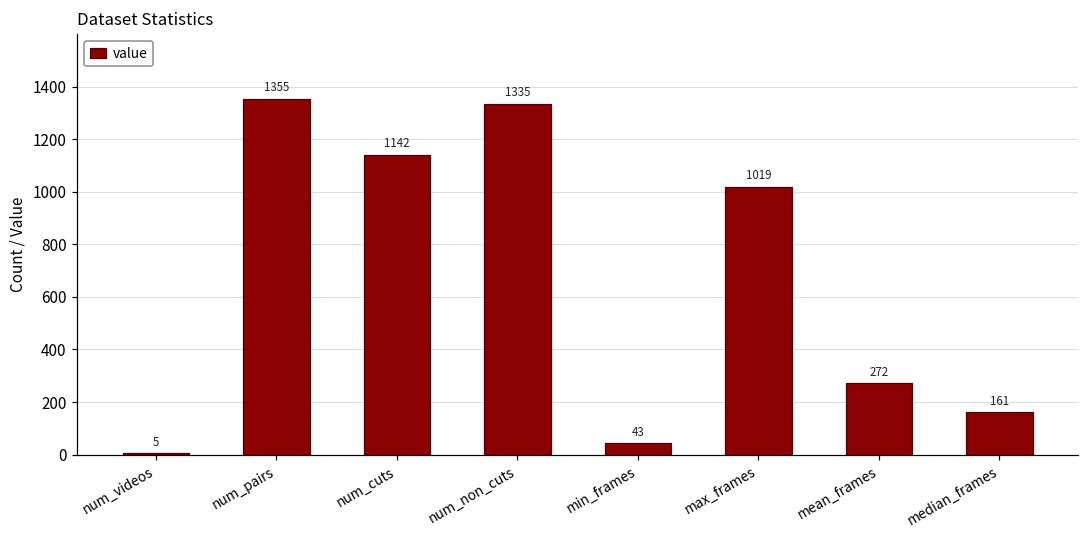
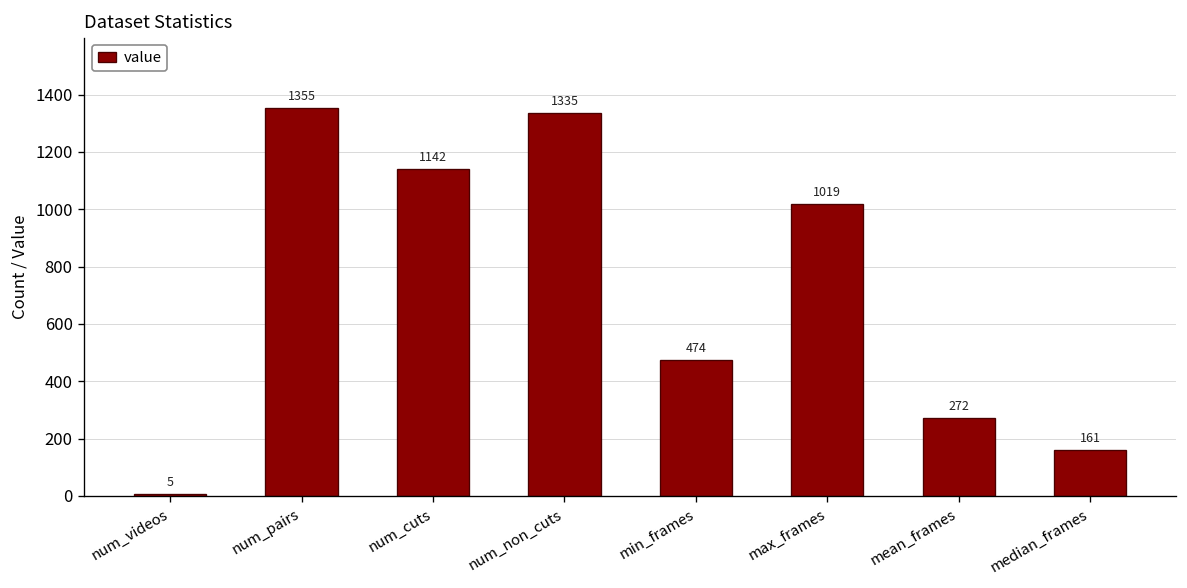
min_frames: 43 -> 474
